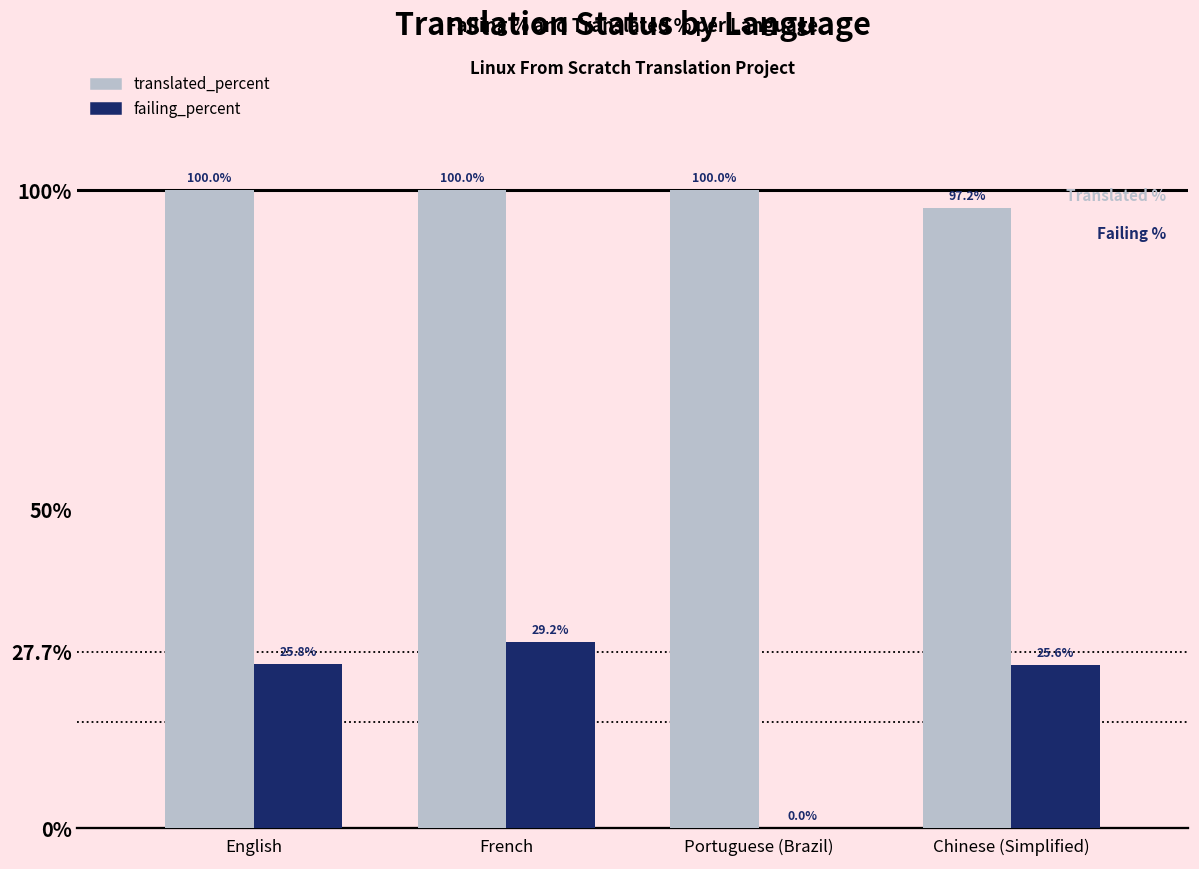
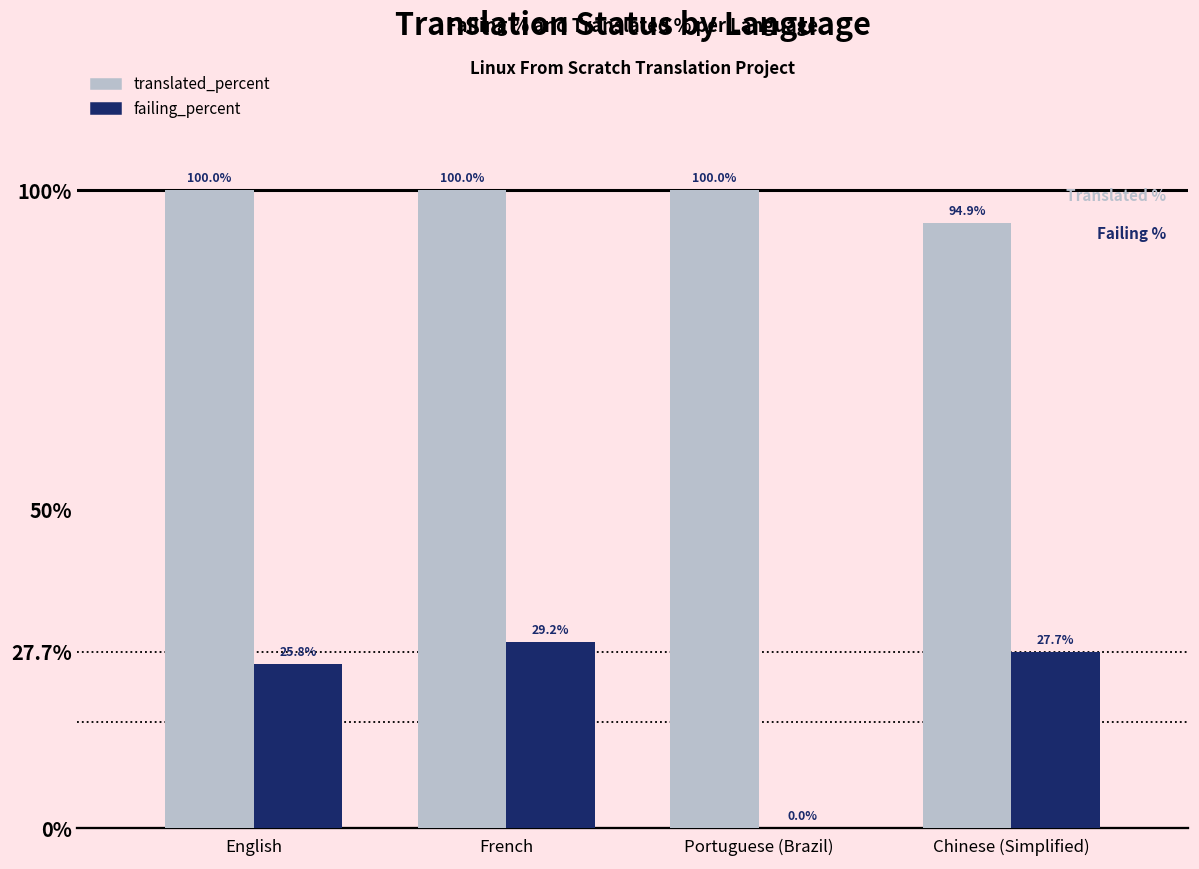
translated_percent, Chinese (Simplified): 97.2% -> 94.9%
failing_percent, Chinese (Simplified): 25.6% -> 27.7%
